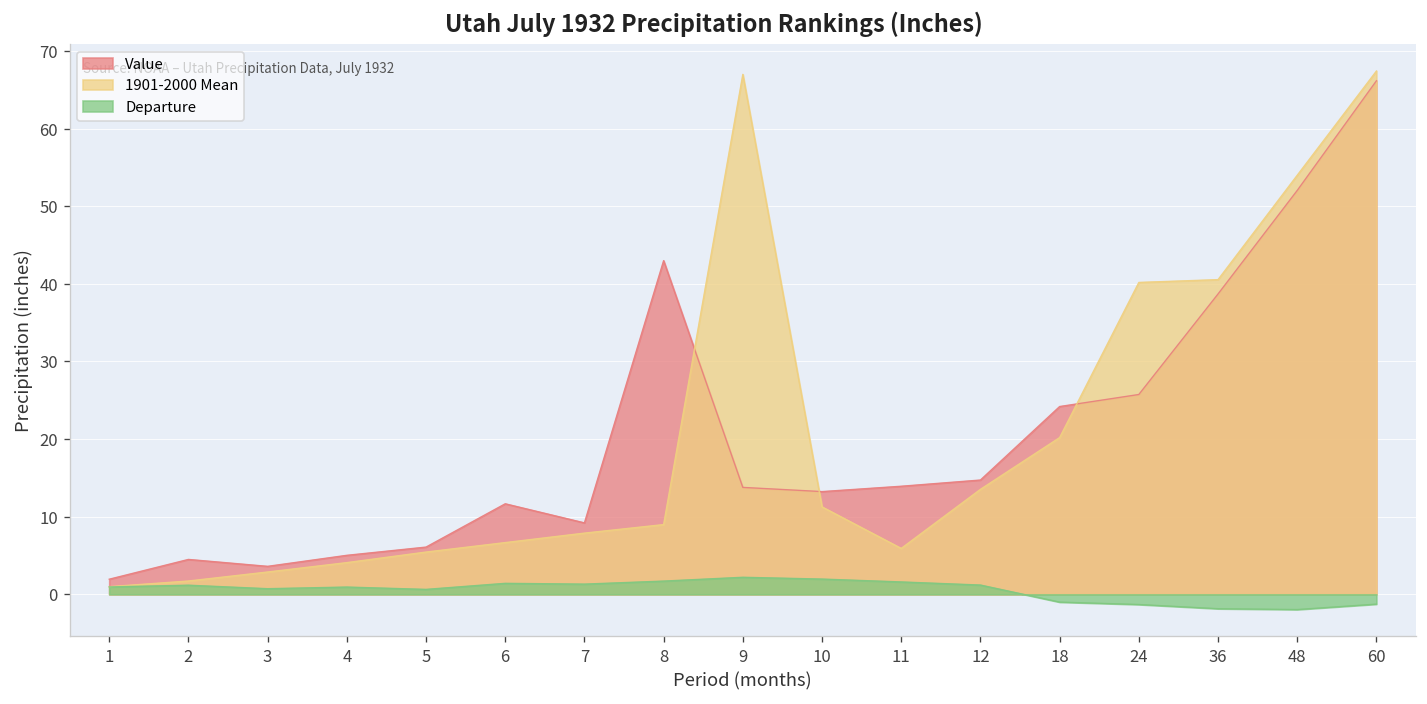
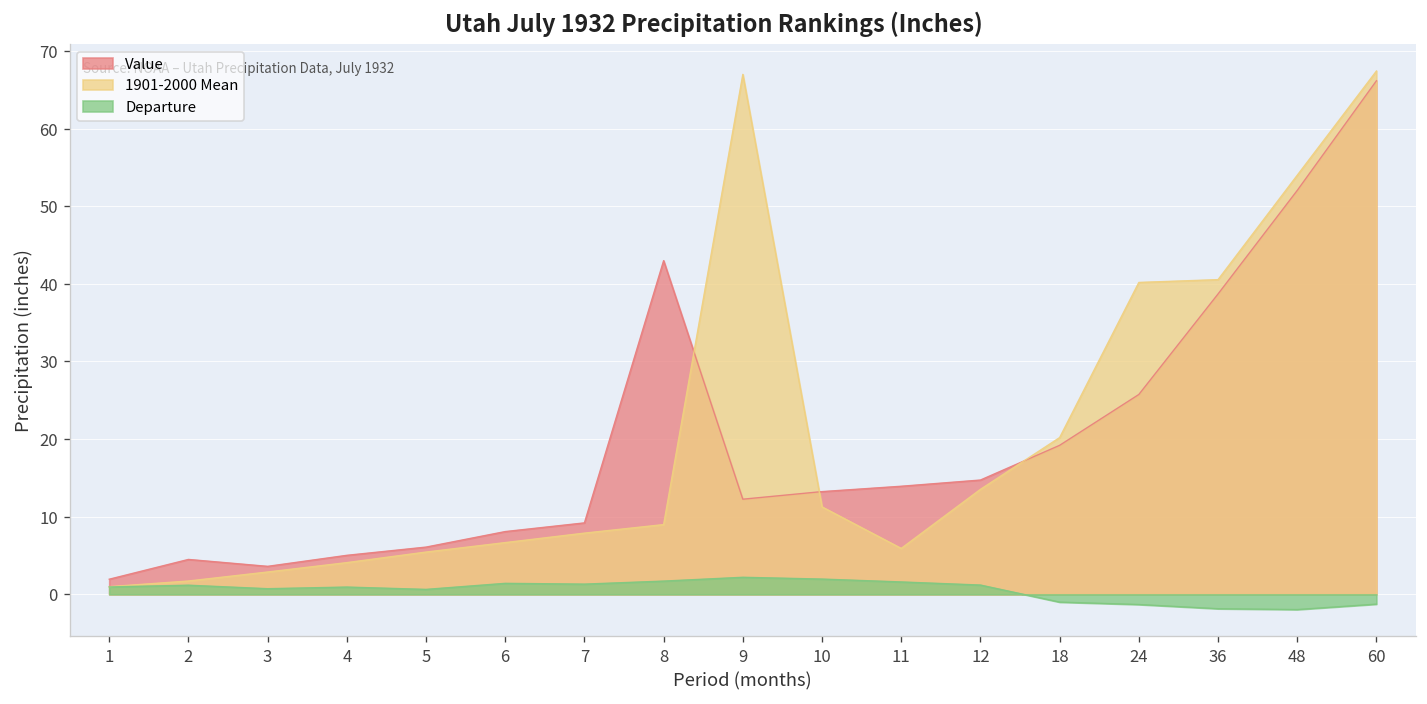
Value, 6: 12 -> 8
Value, 9: 14 -> 12
Value, 18: 24 -> 19
